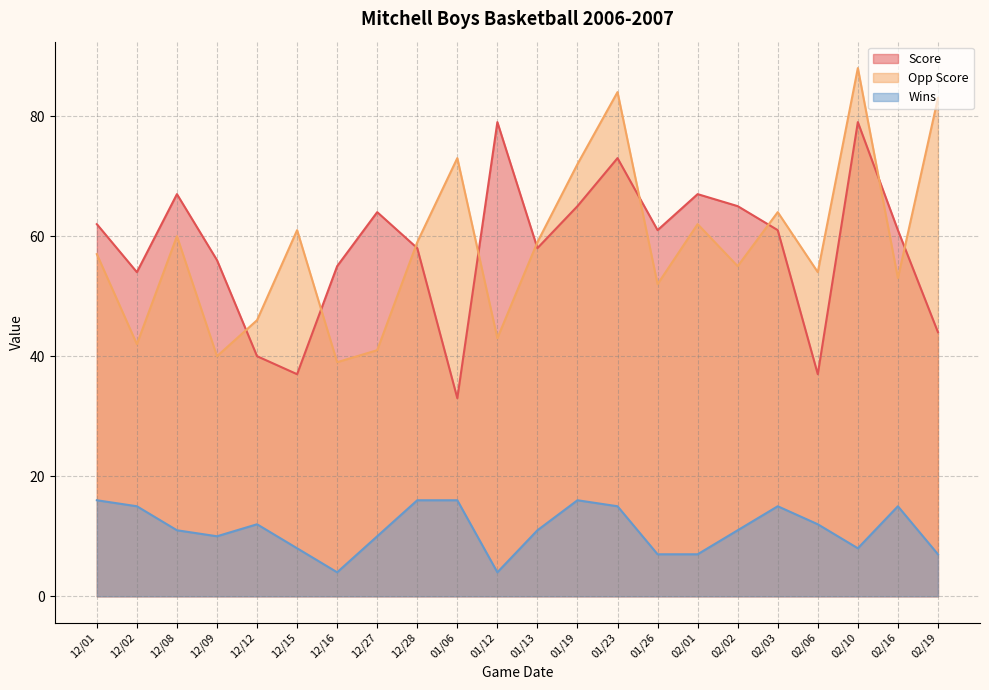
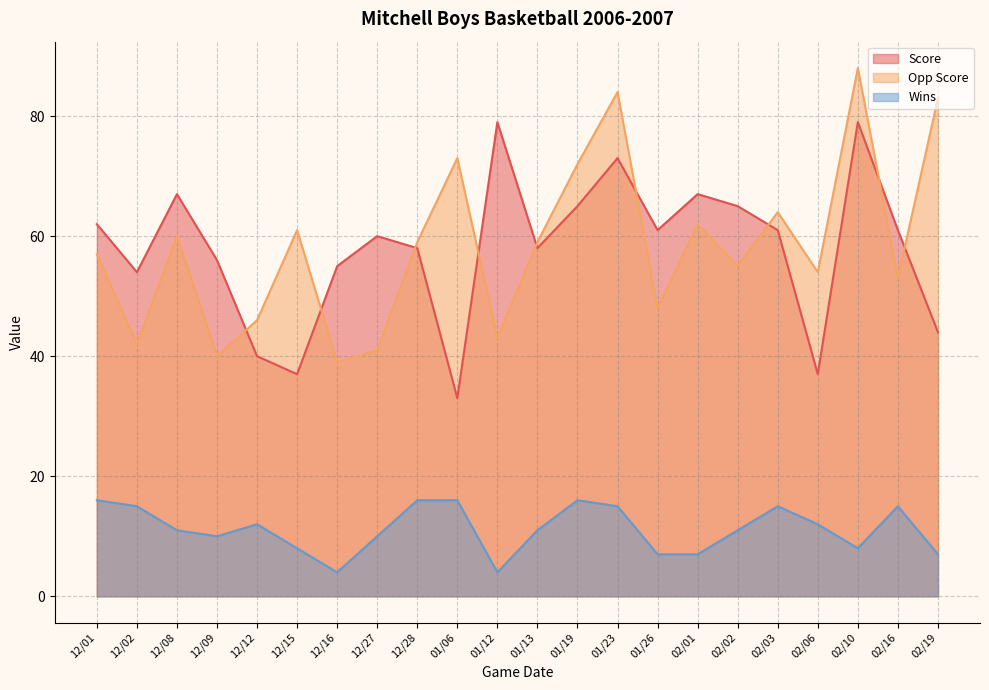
Score, 12/27: 64 -> 60
Opp Score, 01/26: 52 -> 48
